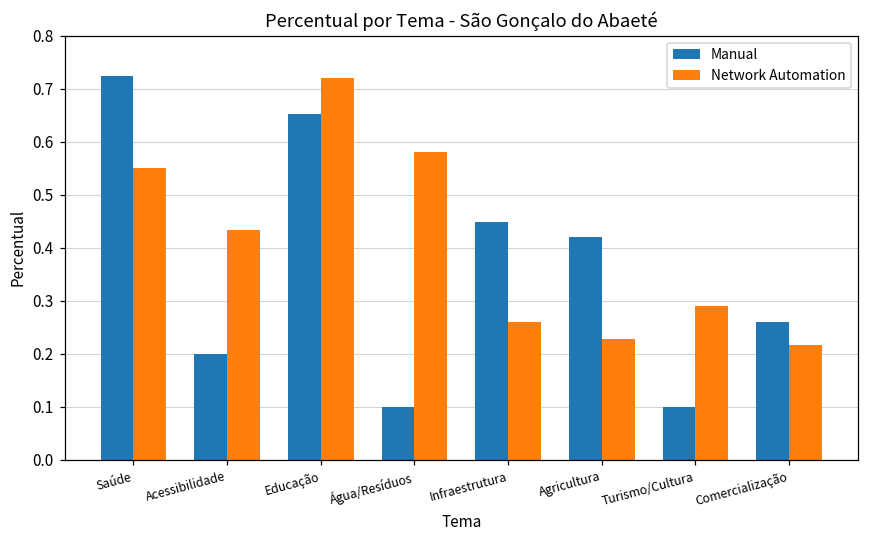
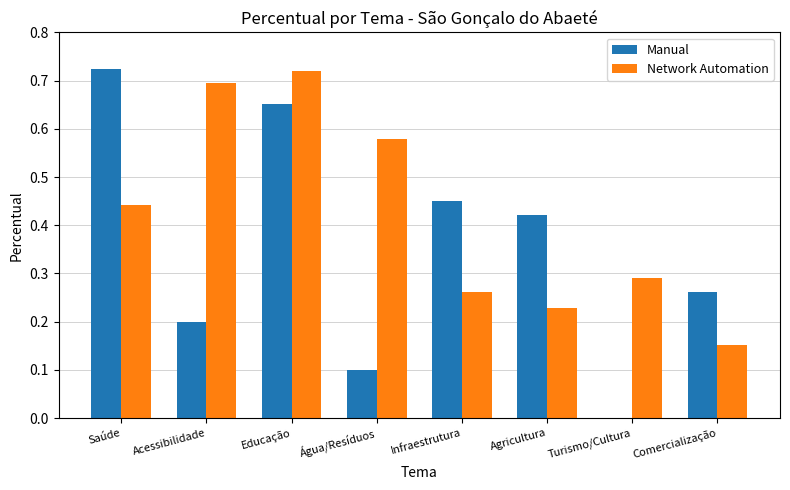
Network Automation, Saúde: 0.55 -> 0.44
Network Automation, Acessibilidade: 0.43 -> 0.70
Manual, Turismo/Cultura: 0.1 -> 0.0
Network Automation, Comercialização: 0.22 -> 0.15
